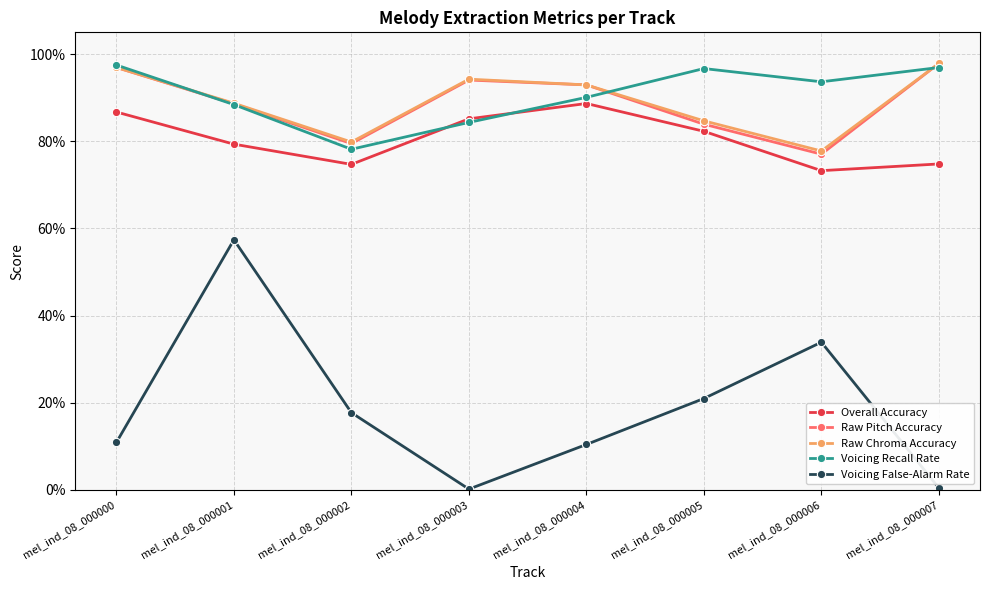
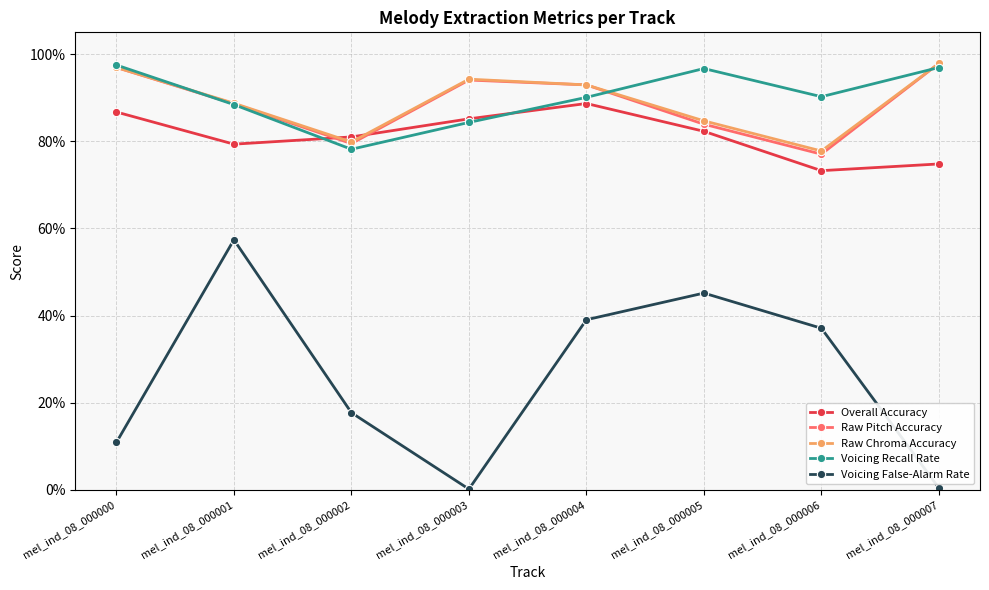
Overall Accuracy, mel_ind_08_000002: 75% -> 81%
Voicing False-Alarm Rate, mel_ind_08_000004: 10% -> 39%
Voicing False-Alarm Rate, mel_ind_08_000005: 21% -> 45%
Voicing Recall Rate, mel_ind_08_000006: 94% -> 90%
Voicing False-Alarm Rate, mel_ind_08_000006: 34% -> 37%
